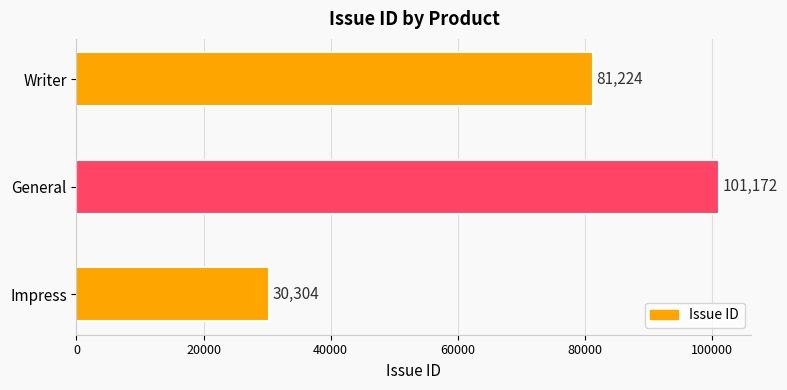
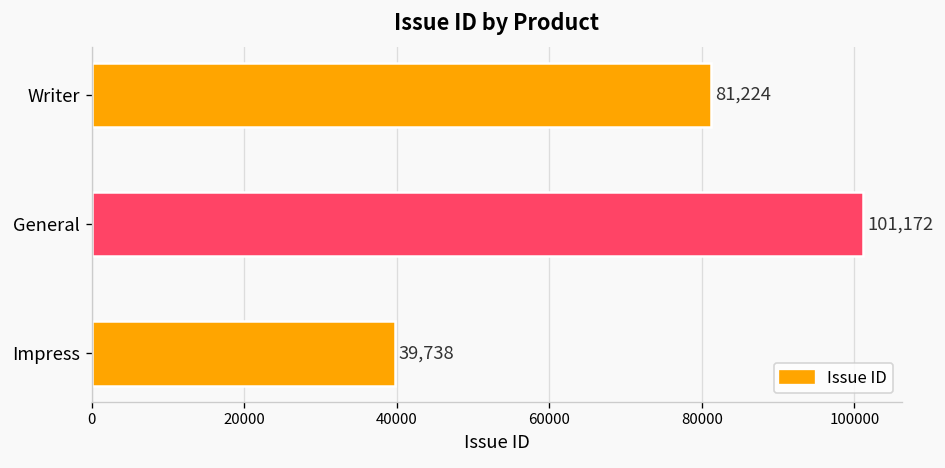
Impress: 30,304 -> 39,738
